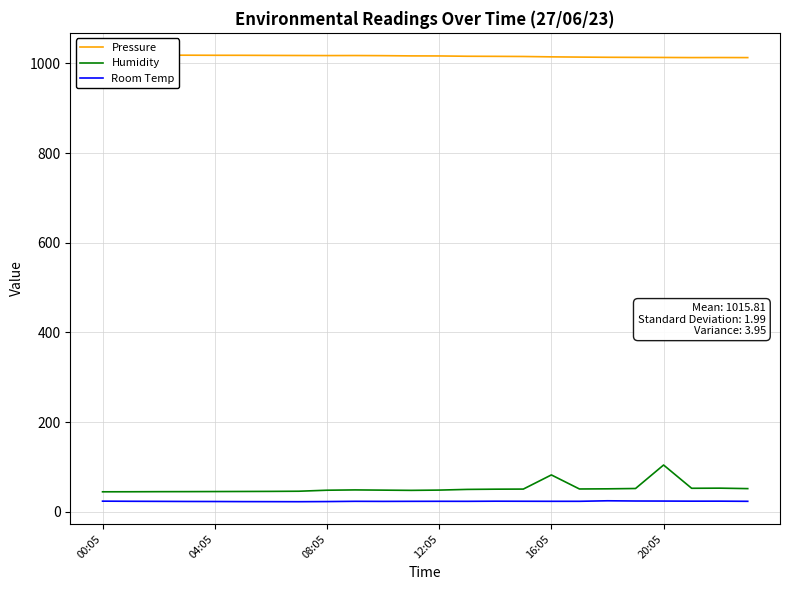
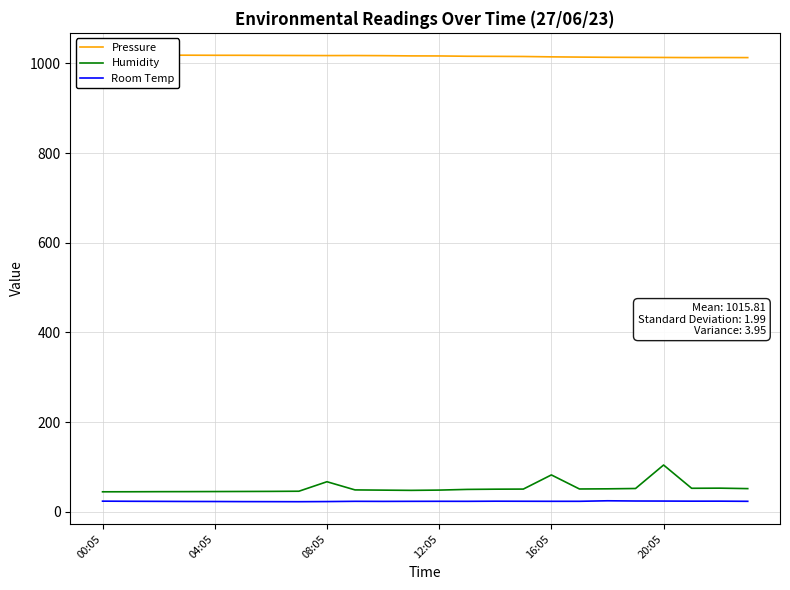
Humidity, 08:05: 50 -> 70
